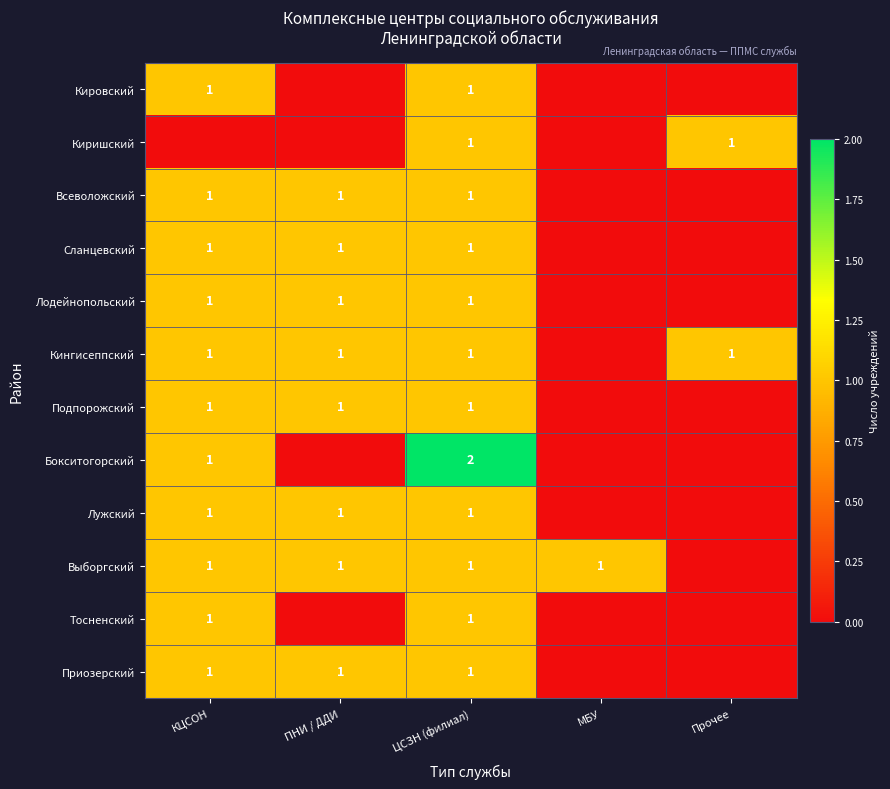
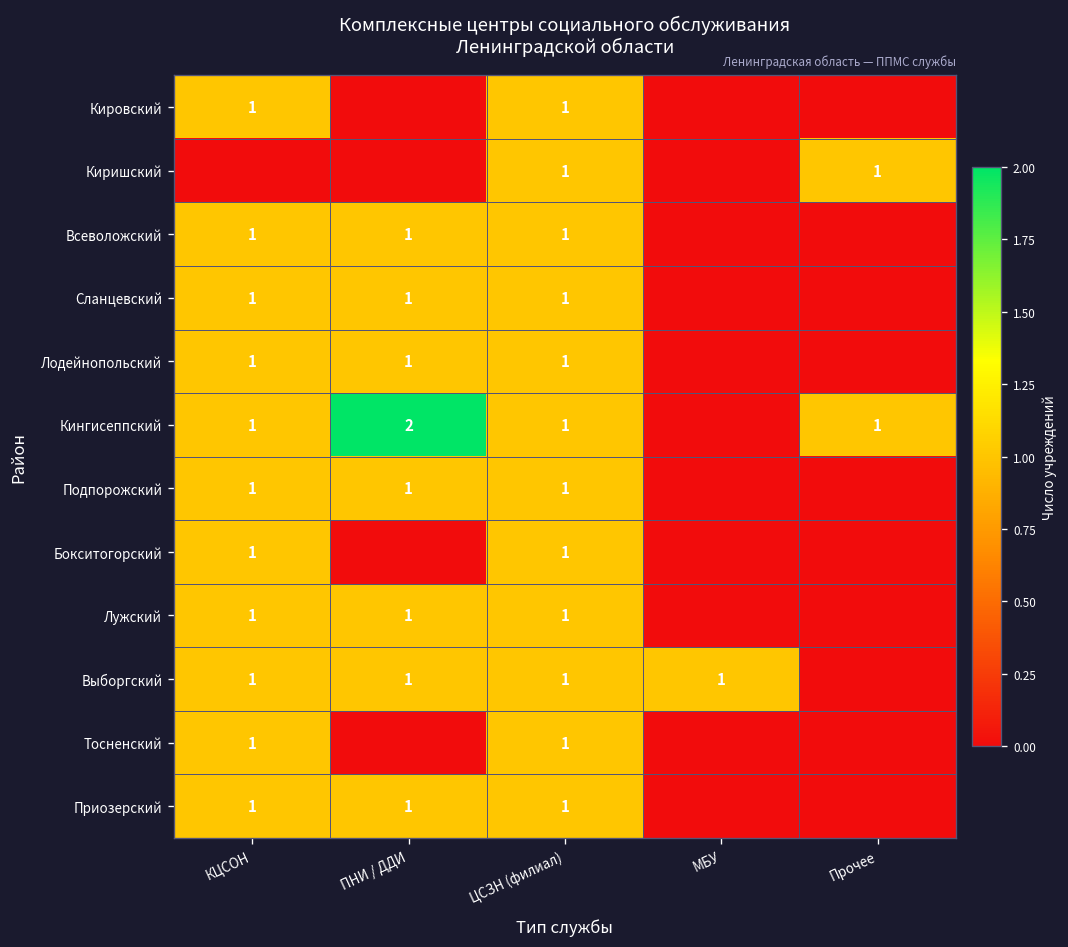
Кингисеппский, ПНИ / ДДИ: 1 -> 2
Бокситогорский, ЦСЗН (филиал): 2 -> 1
